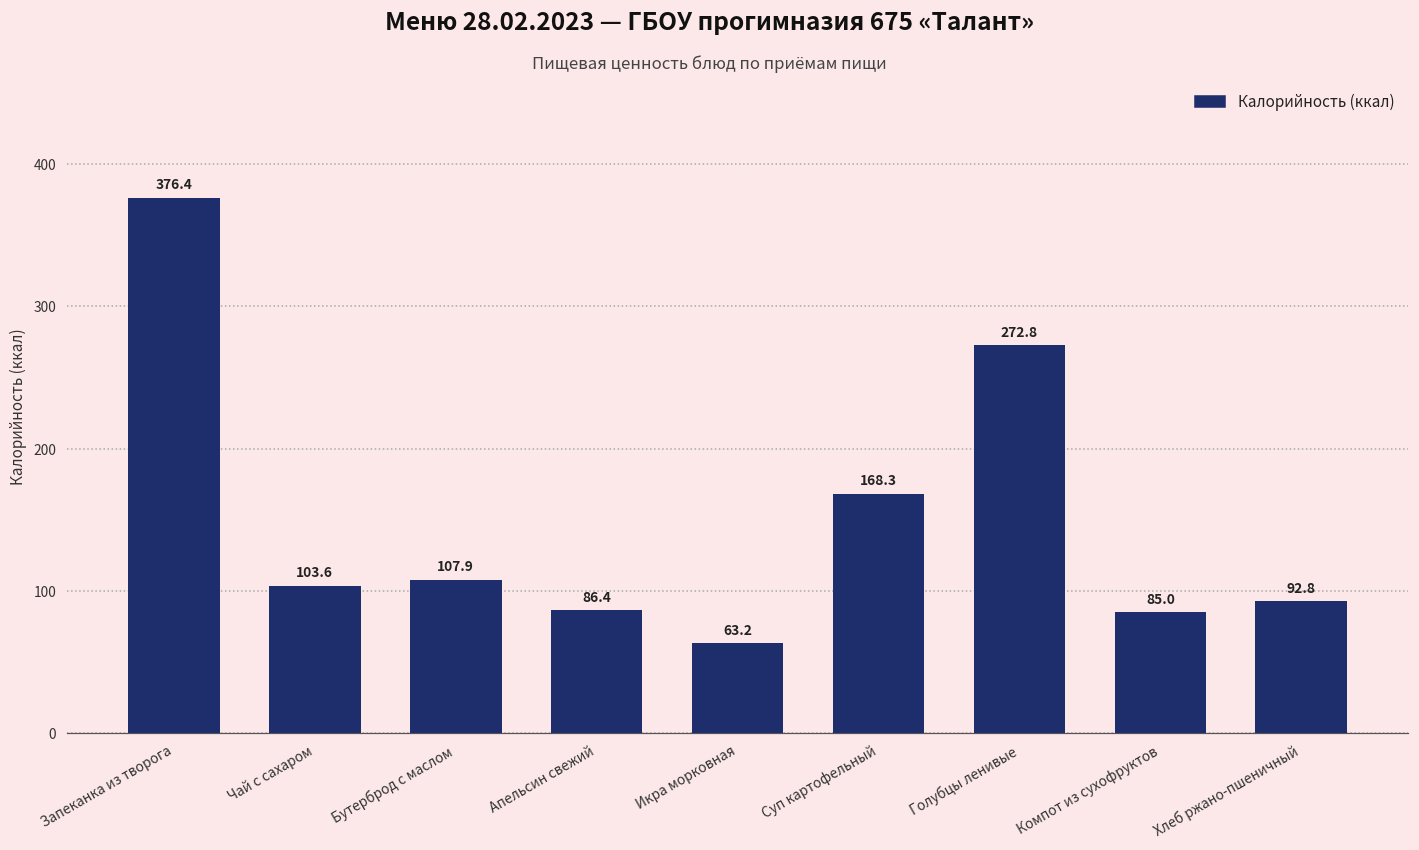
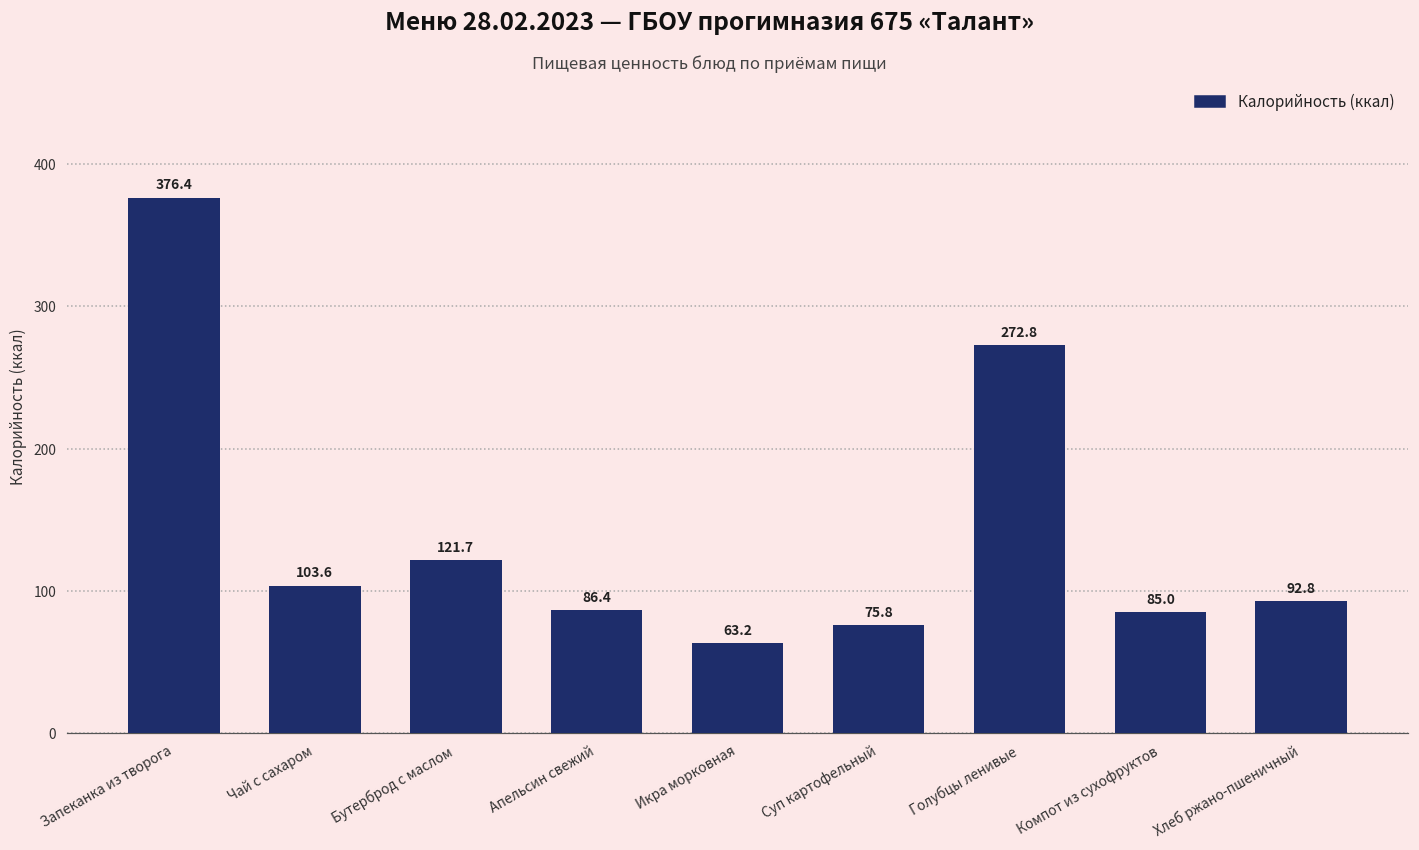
Бутерброд с маслом: 107.9 -> 121.7
Суп картофельный: 168.3 -> 75.8
